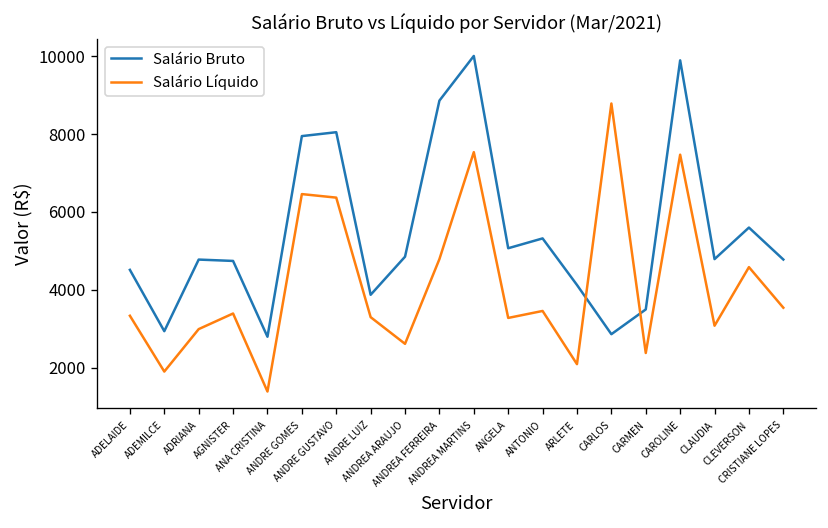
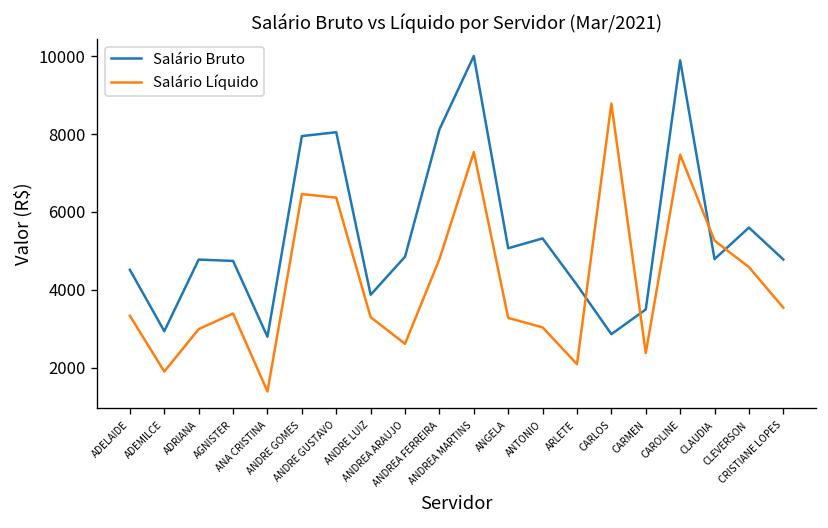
Salário Bruto, ANDREA FERREIRA: 8900 -> 8100
Salário Líquido, ANTONIO: 3500 -> 3000
Salário Líquido, CLAUDIA: 3100 -> 5300
